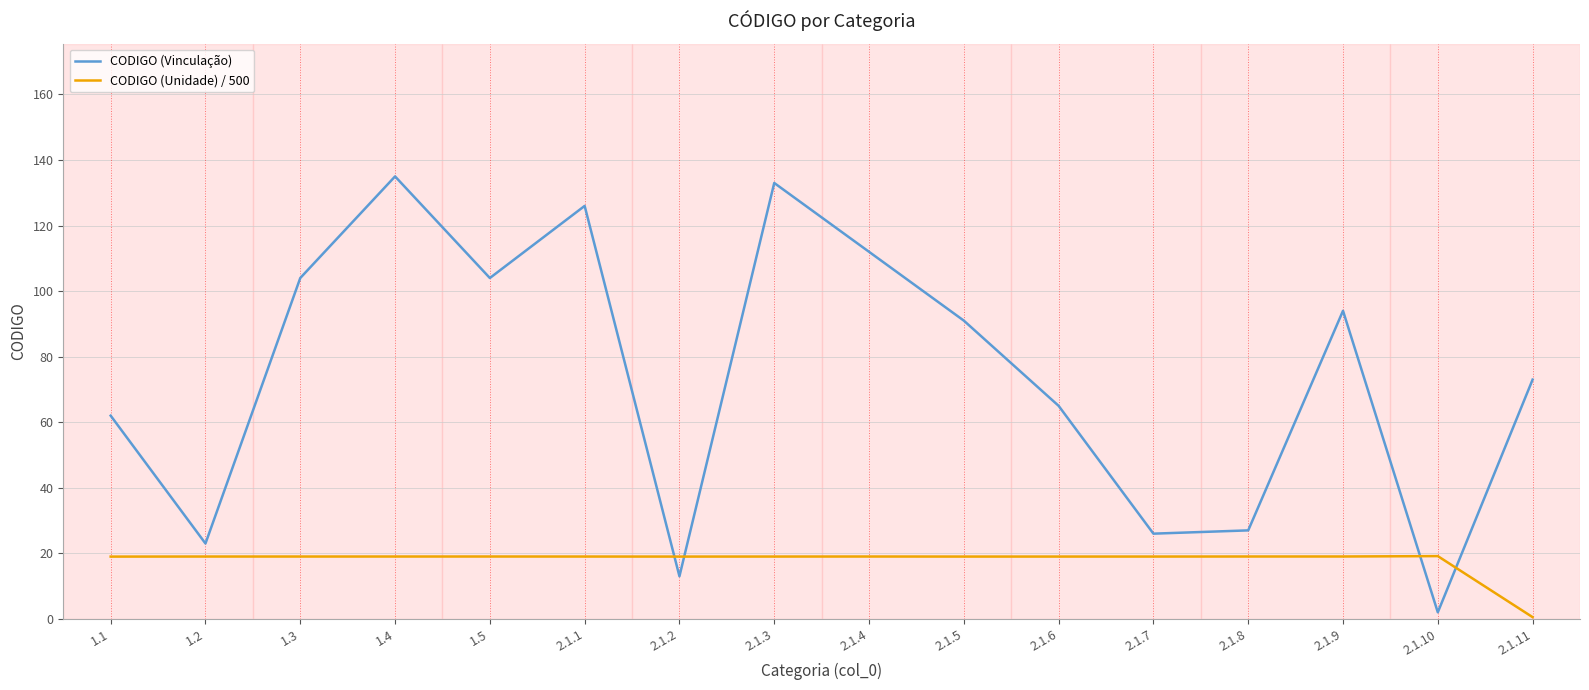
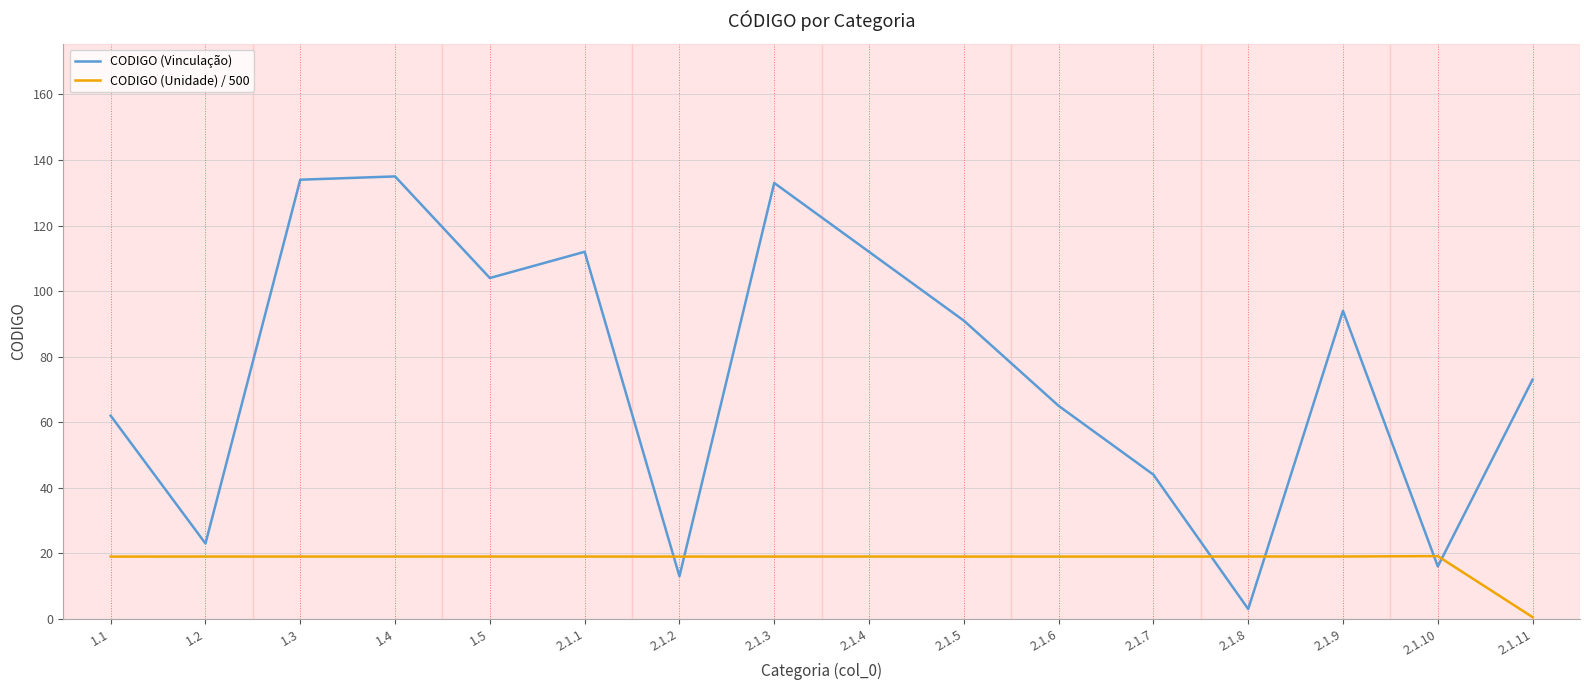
CODIGO (Vinculação), 1.3: 104 -> 134
CODIGO (Vinculação), 2.1.1: 126 -> 112
CODIGO (Vinculação), 2.1.7: 26 -> 44
CODIGO (Vinculação), 2.1.8: 27 -> 3
CODIGO (Vinculação), 2.1.10: 2 -> 16
